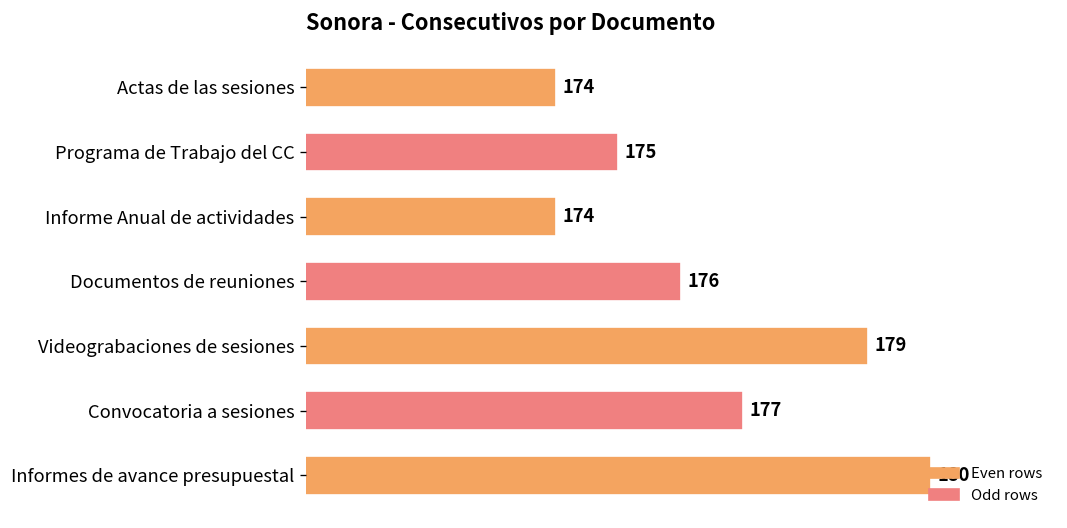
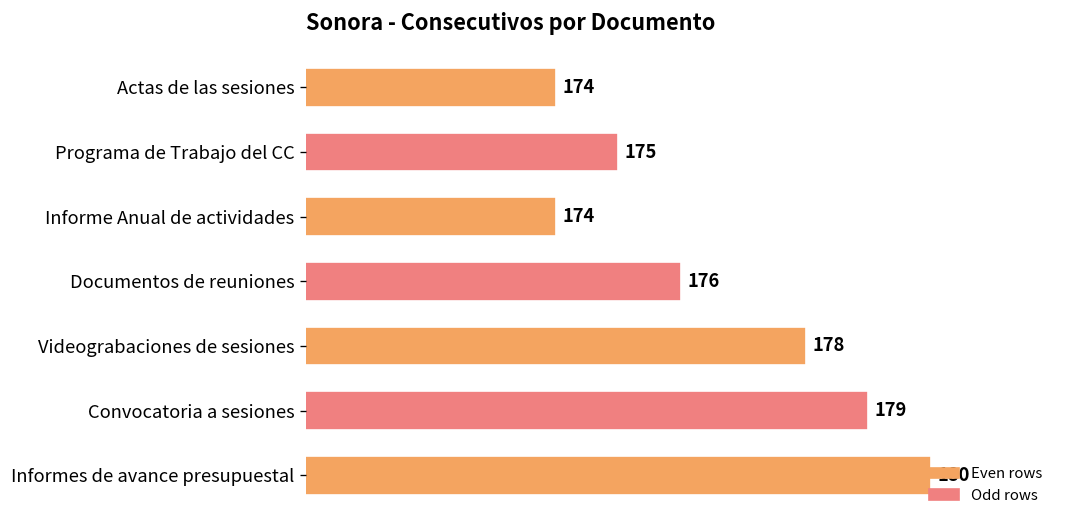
Videograbaciones de sesiones: 179 -> 178
Convocatoria a sesiones: 177 -> 179
